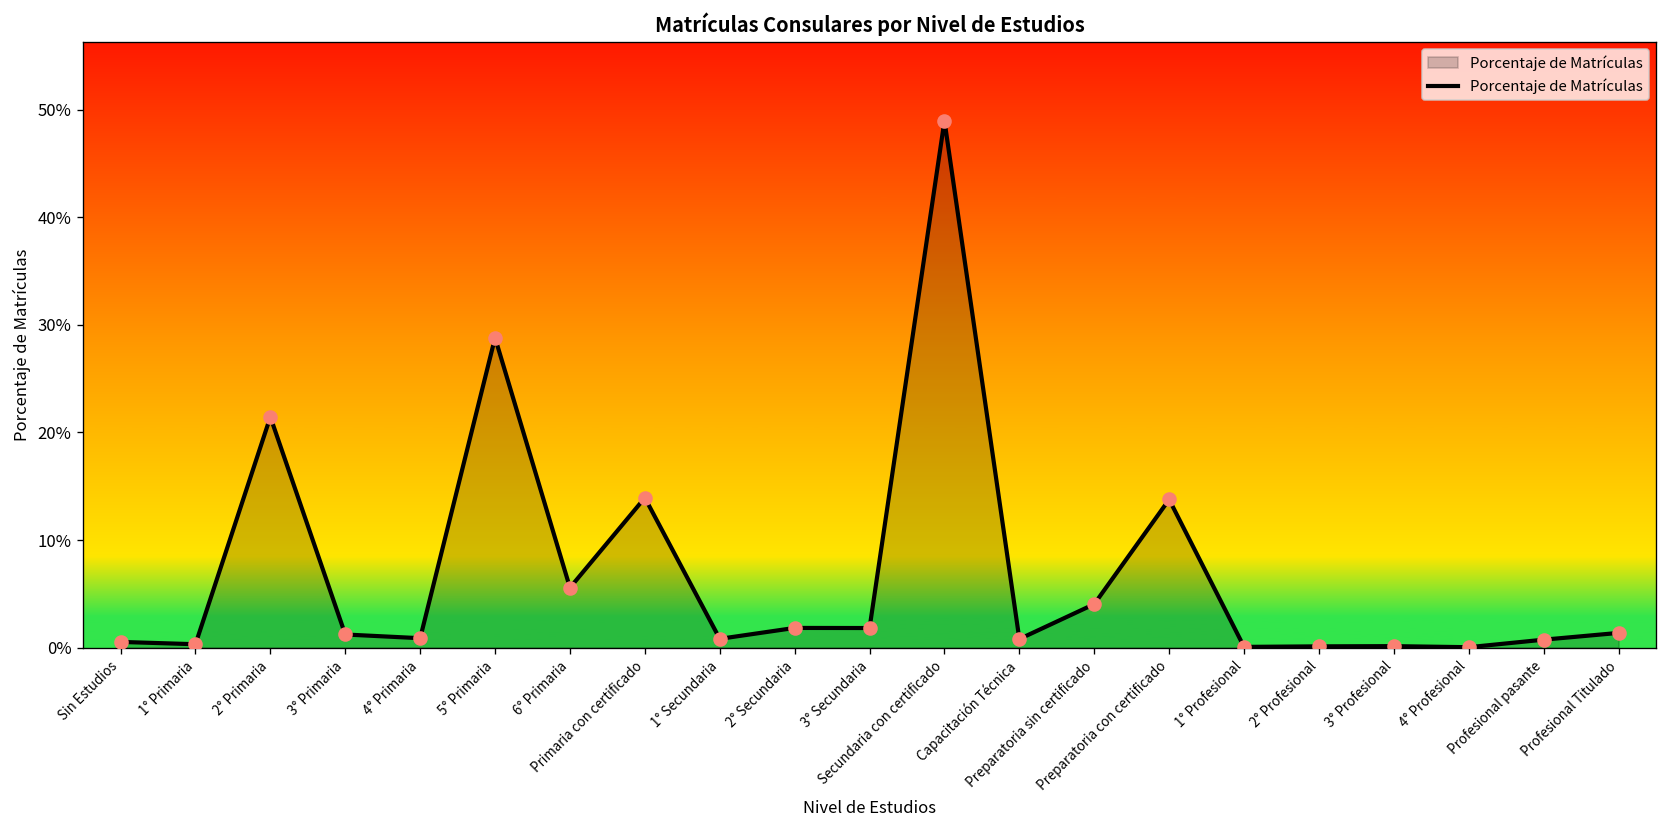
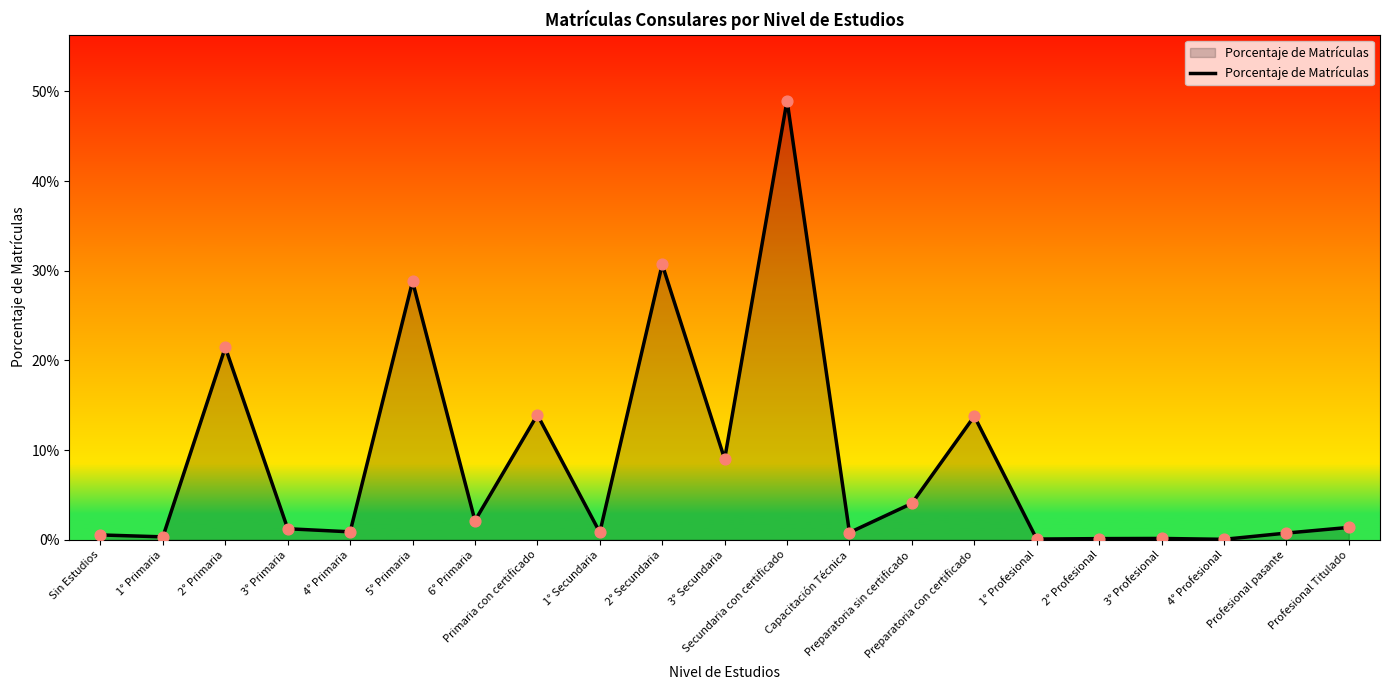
6° Primaria: 6% -> 2%
2° Secundaria: 2% -> 31%
3° Secundaria: 2% -> 9%
